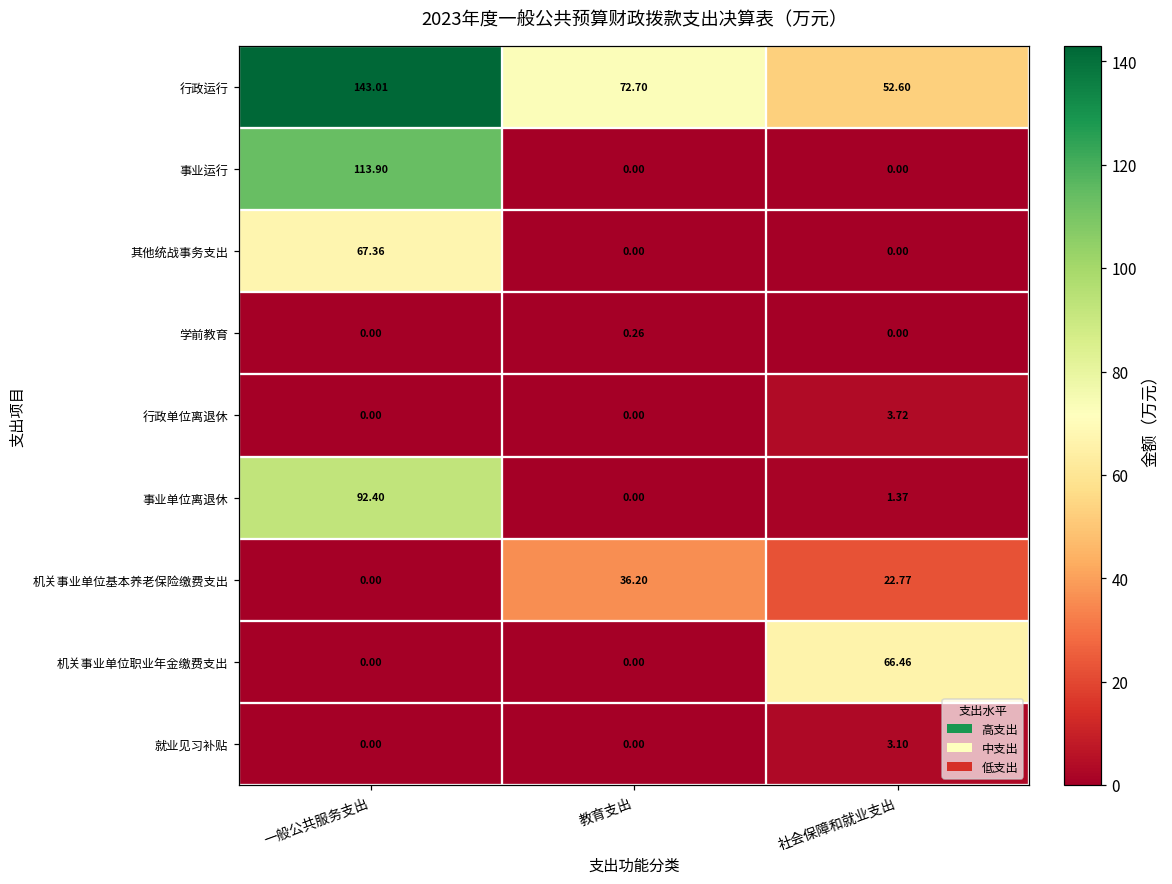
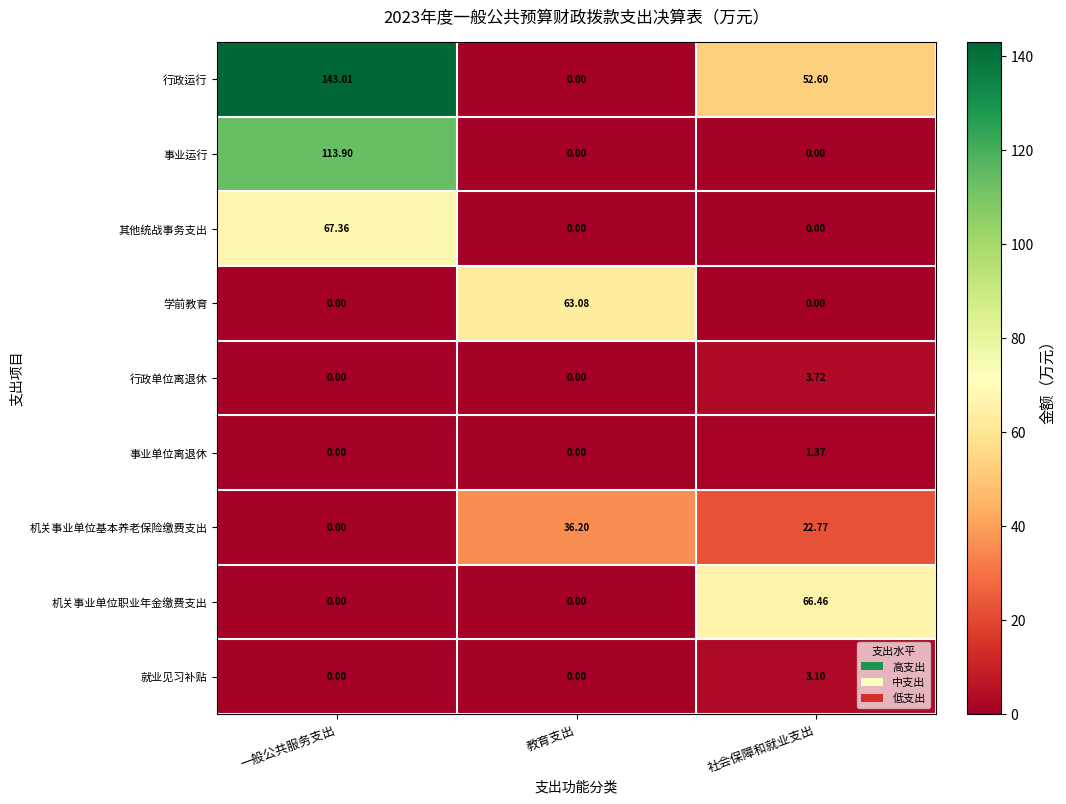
行政运行, 教育支出: 72.70 -> 0.00
学前教育, 教育支出: 0.26 -> 63.08
事业单位离退休, 一般公共服务支出: 92.40 -> 0.00
